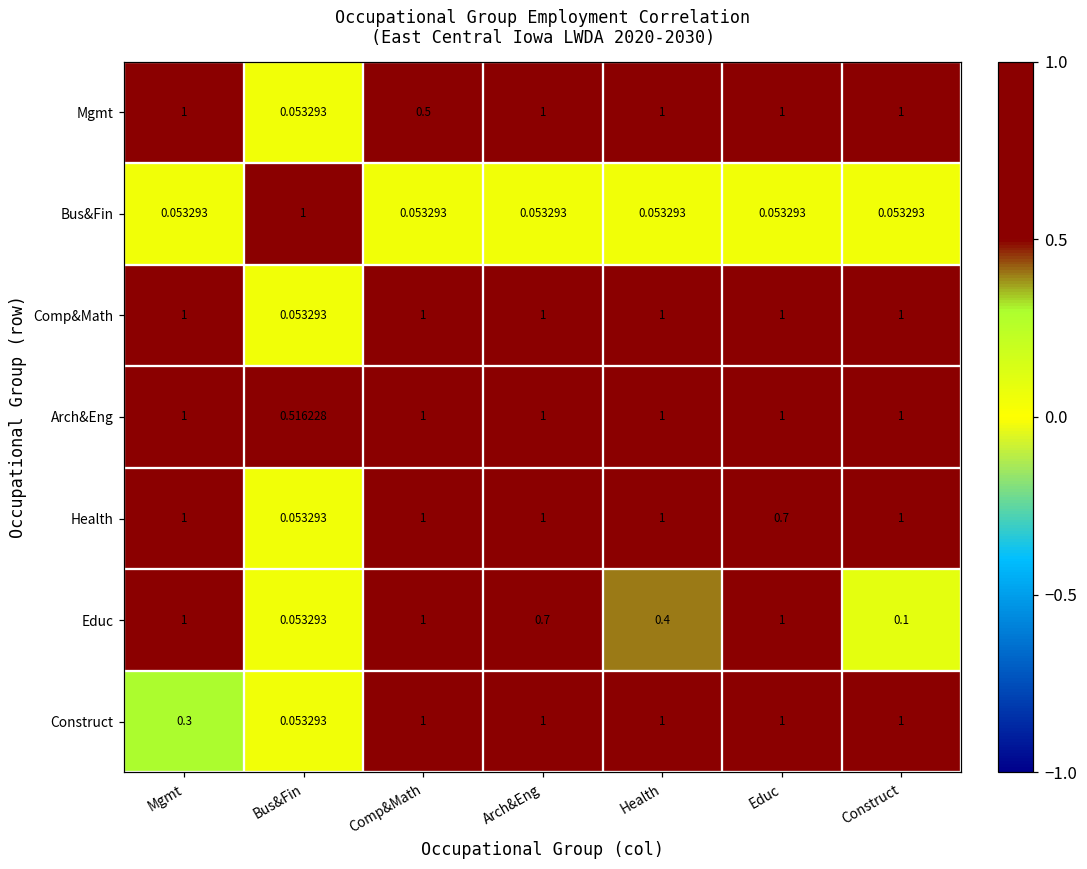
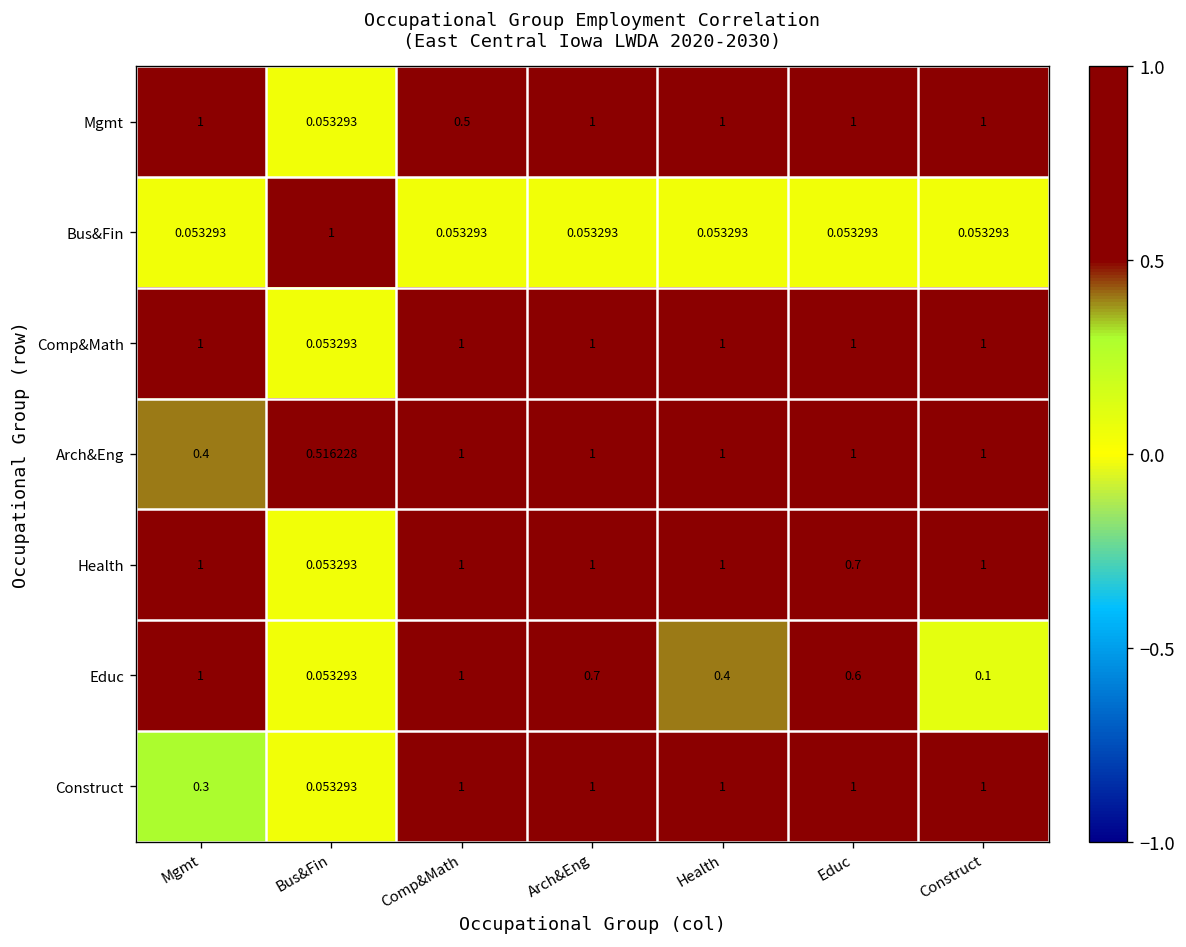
Arch&Eng, Mgmt: 1 -> 0.4
Educ, Educ: 1 -> 0.6
